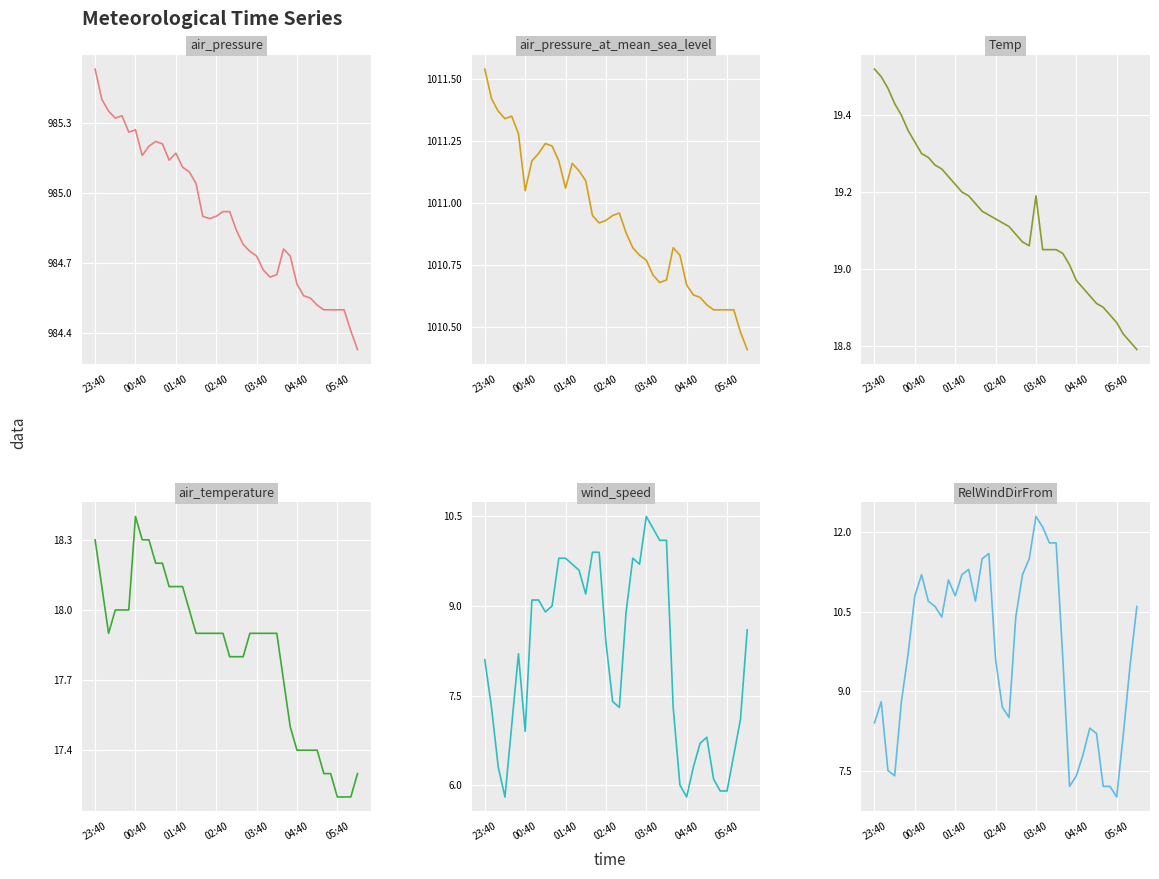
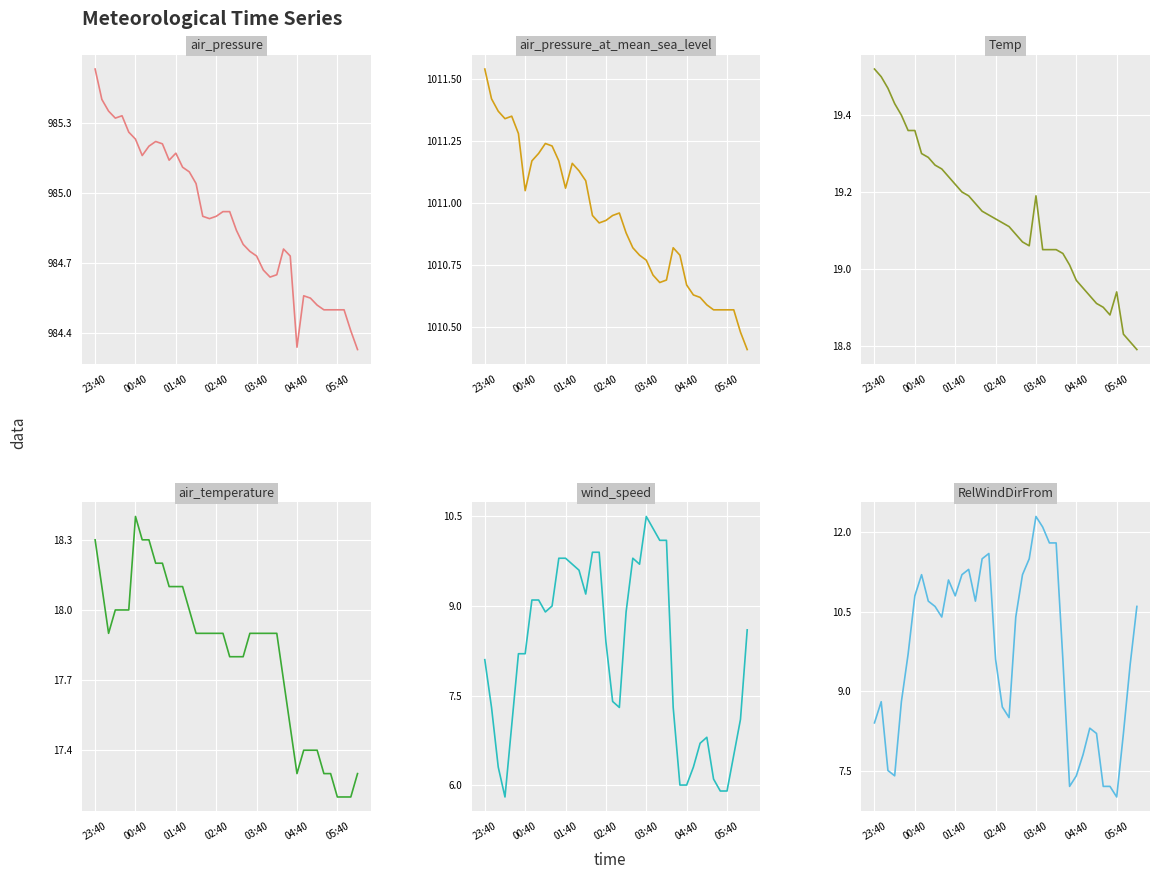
air_pressure, 00:40: 985.27 -> 985.23
air_pressure, 04:40: 984.61 -> 984.34
Temp, 00:40: 19.33 -> 19.36
Temp, 05:40: 18.86 -> 18.94
air_temperature, 04:40: 17.4 -> 17.3
wind_speed, 00:40: 6.9 -> 8.2
wind_speed, 04:40: 5.8 -> 6.0
